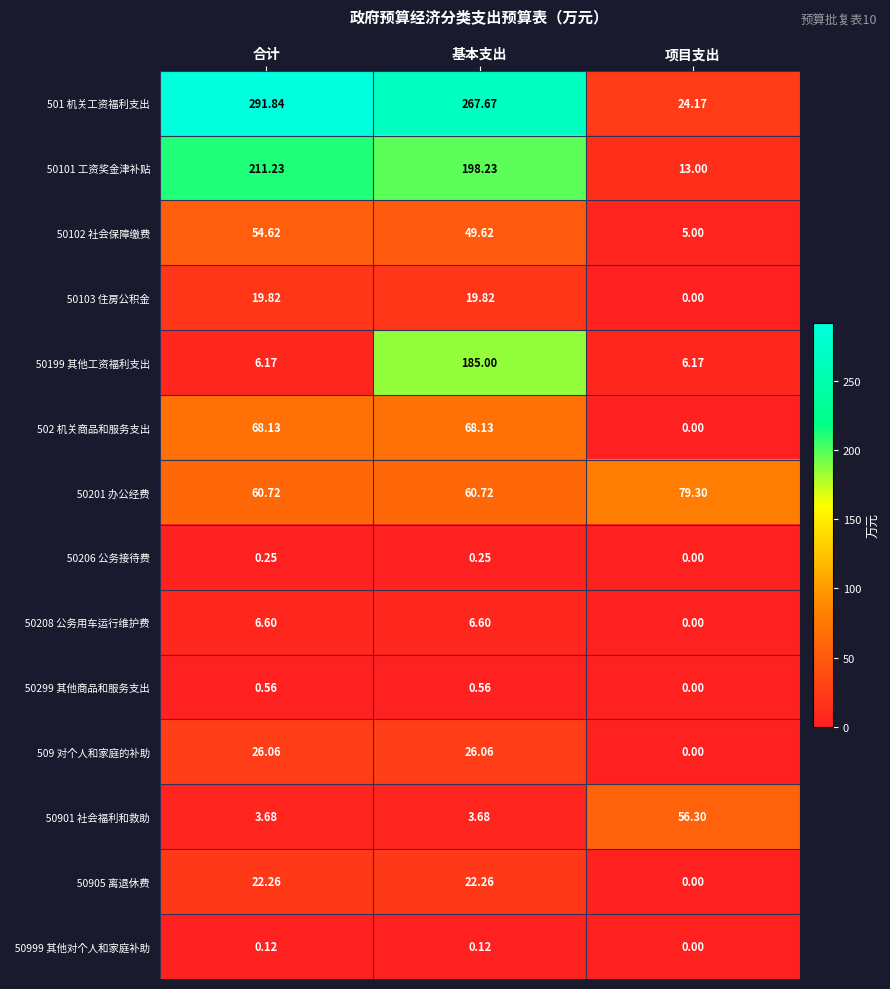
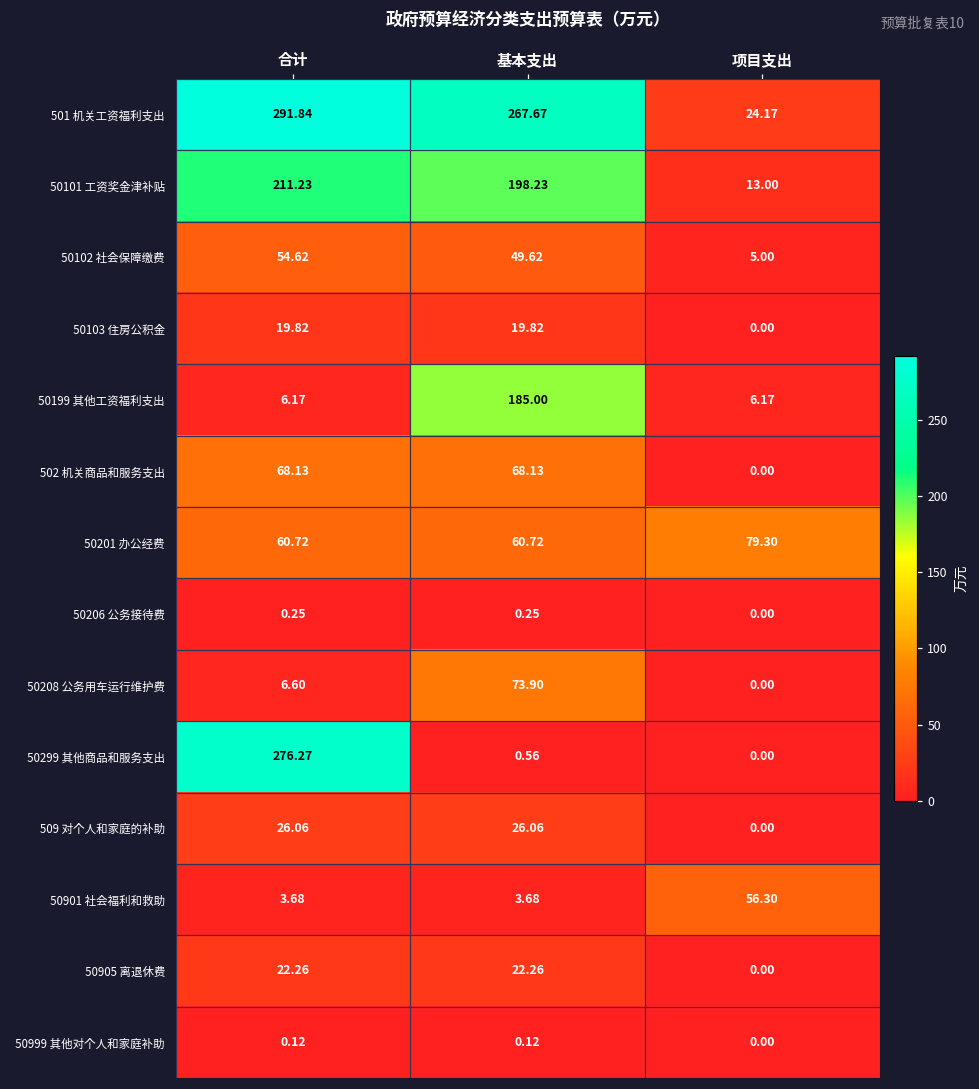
50208 公务用车运行维护费, 基本支出: 6.60 -> 73.90
50299 其他商品和服务支出, 合计: 0.56 -> 276.27
